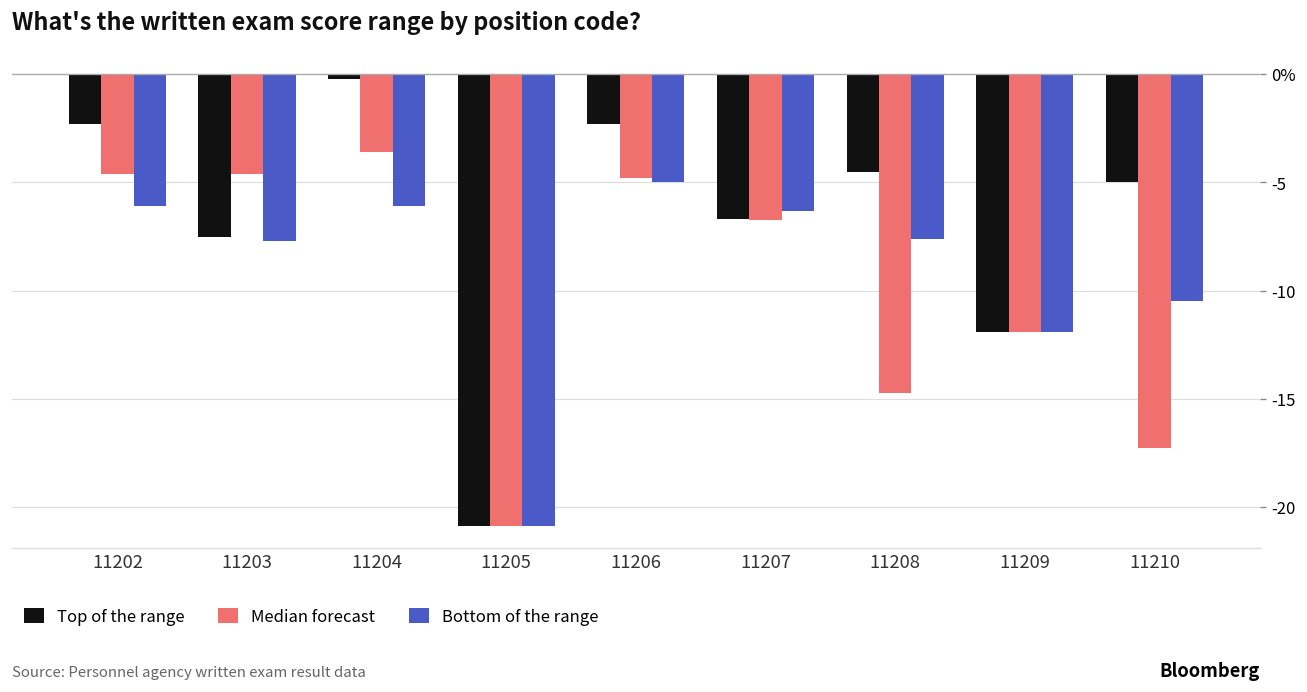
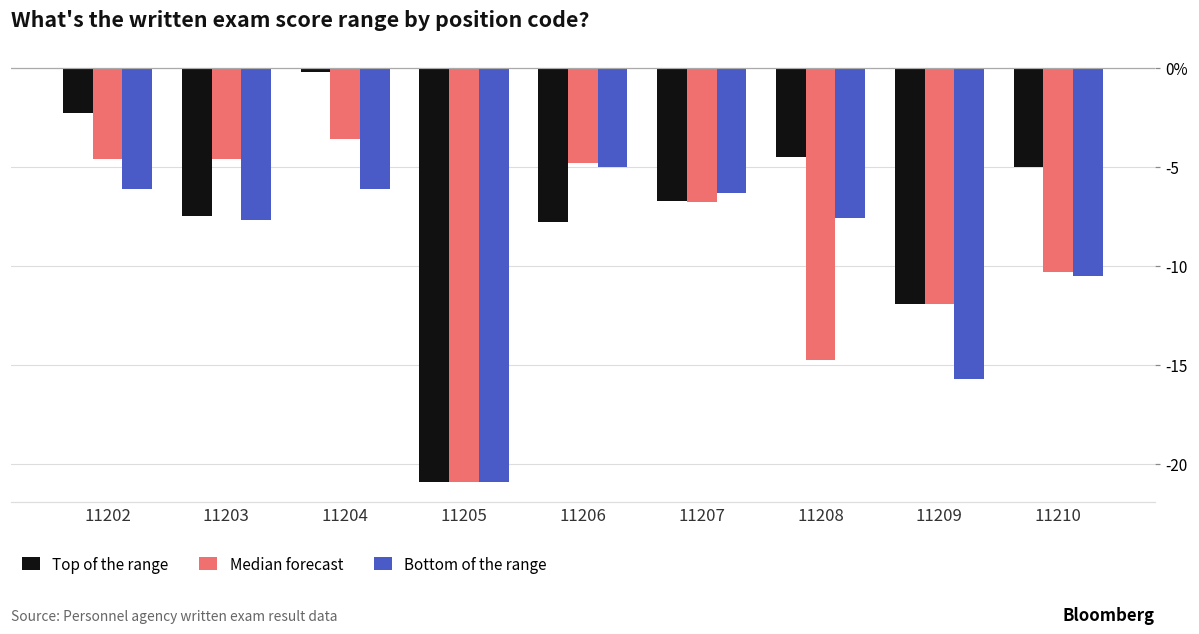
Top of the range, 11206: -2.3 -> -7.8
Bottom of the range, 11209: -11.9 -> -15.7
Median forecast, 11210: -17.3 -> -10.3
